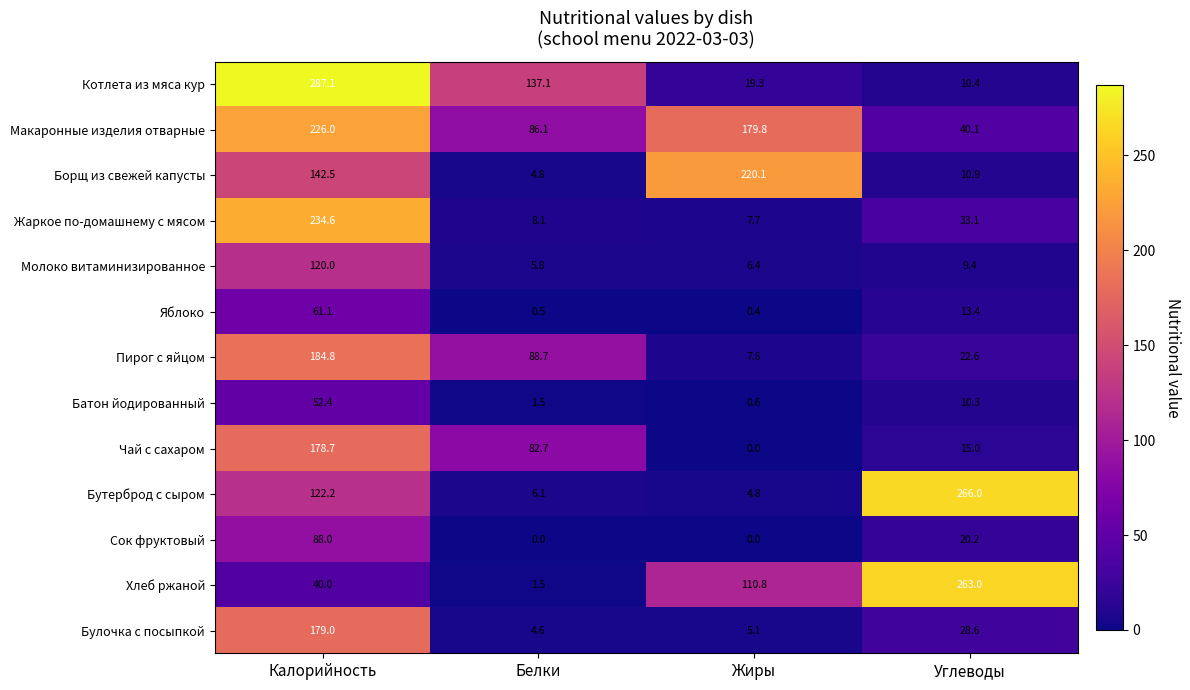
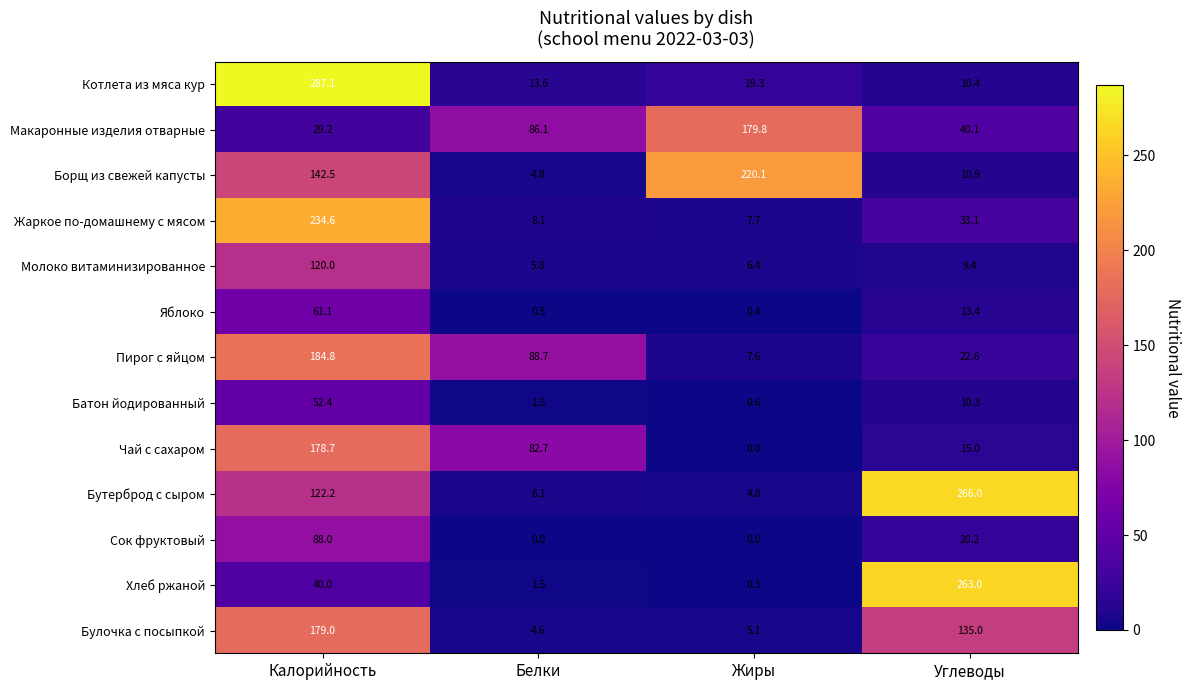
Котлета из мяса кур, Белки: 137.1 -> 13.6
Макаронные изделия отварные, Калорийность: 226.0 -> 29.2
Хлеб ржаной, Жиры: 110.8 -> 0.3
Булочка с посыпкой, Углеводы: 28.6 -> 135.0
